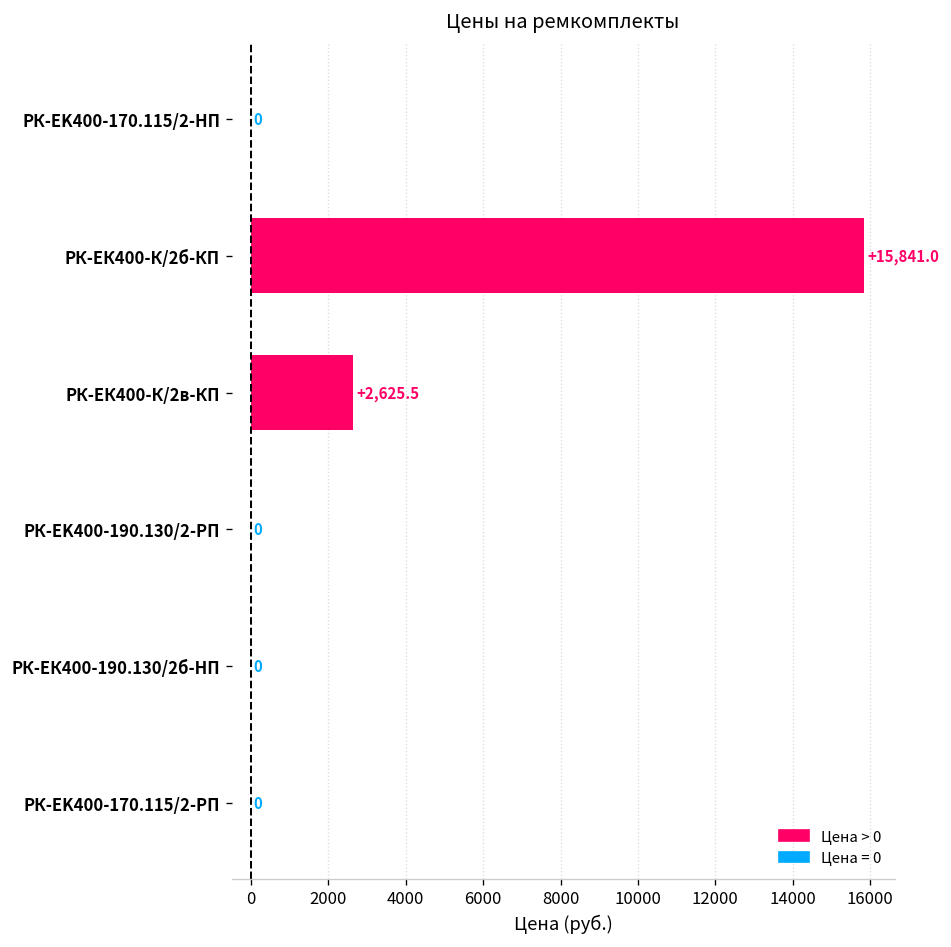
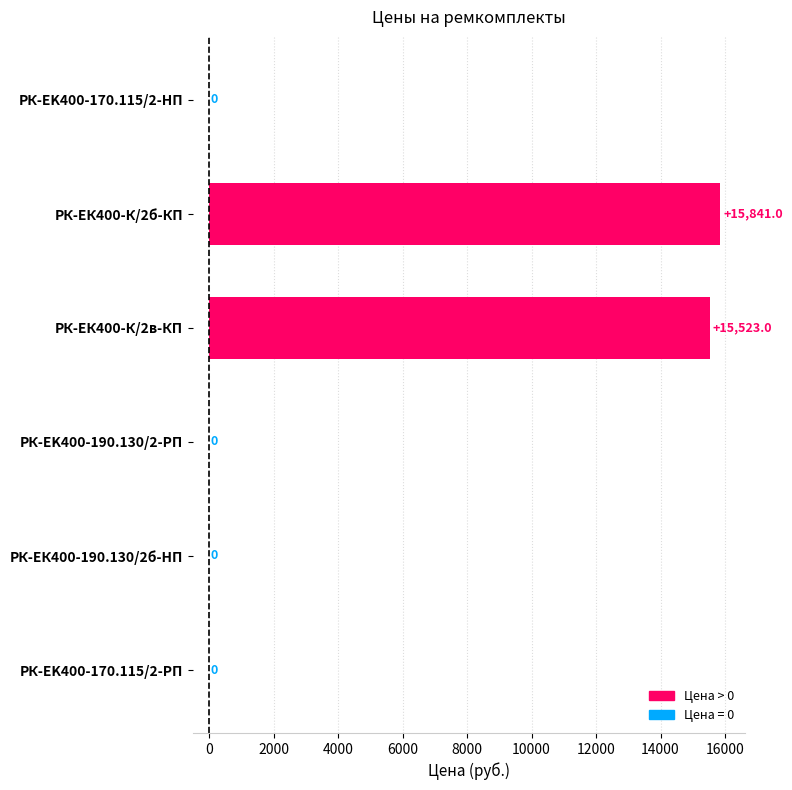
РК-ЕК400-К/2в-КП: +2,625.5 -> +15,523.0
